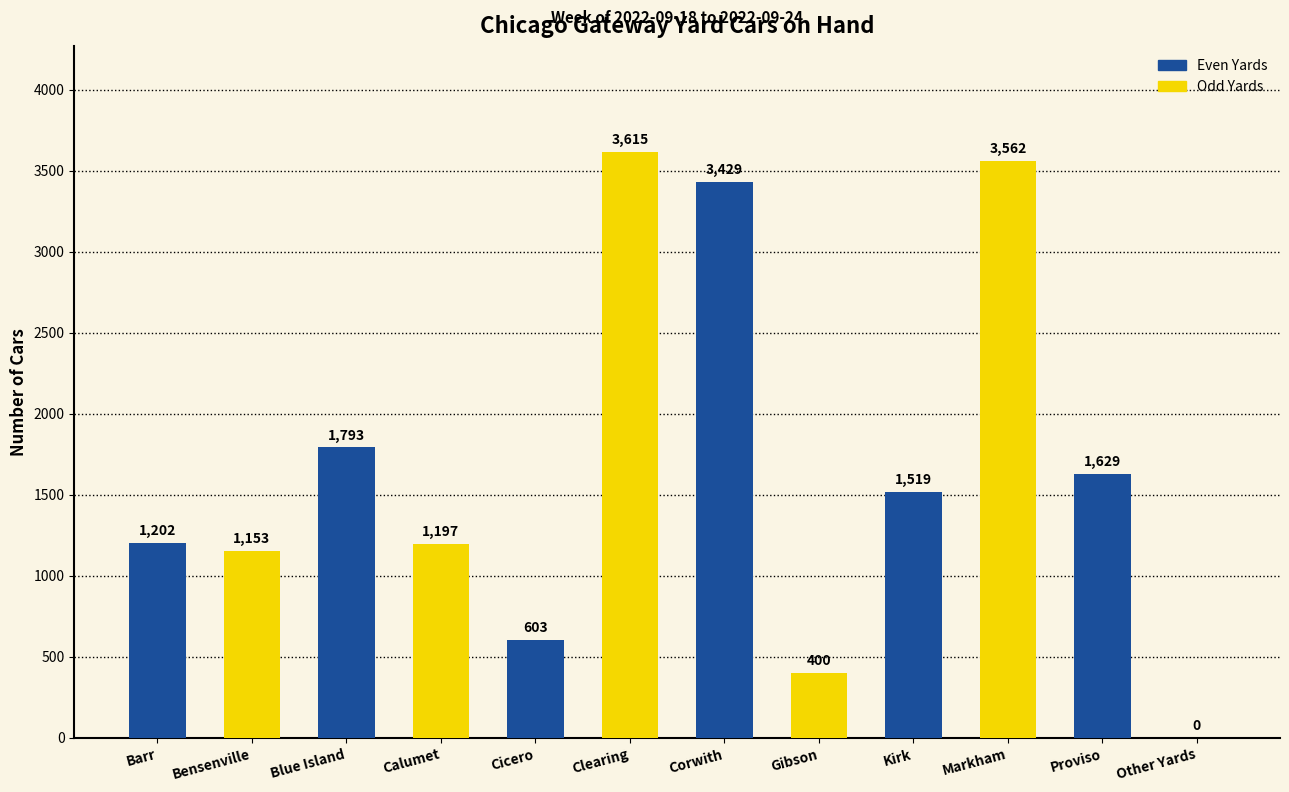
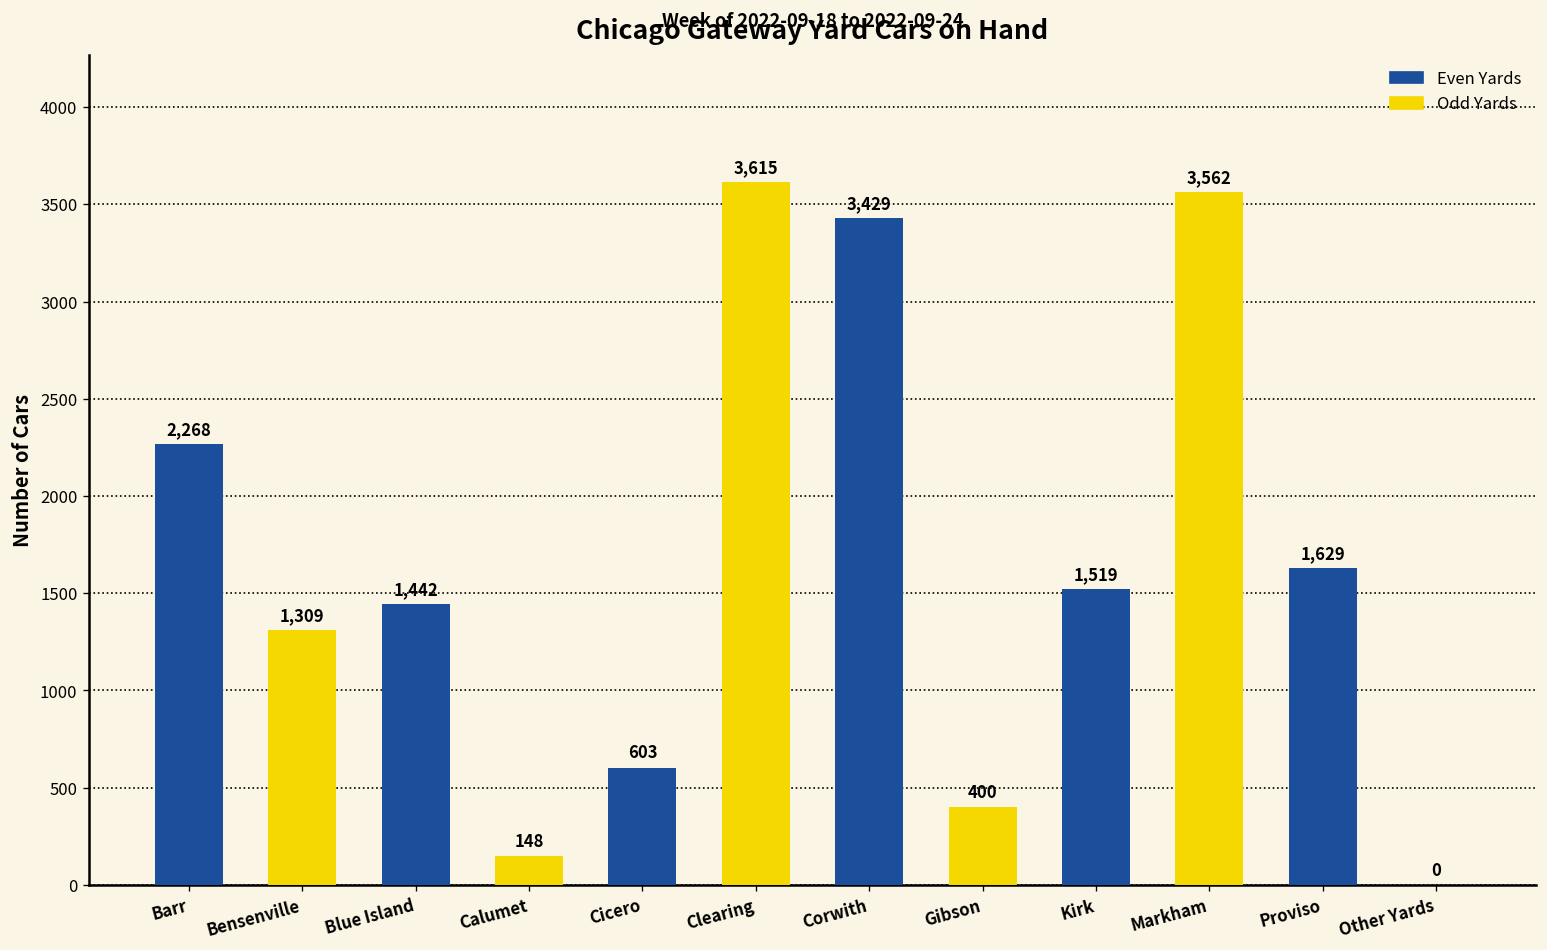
Barr: 1,202 -> 2,268
Bensenville: 1,153 -> 1,309
Blue Island: 1,793 -> 1,442
Calumet: 1,197 -> 148
